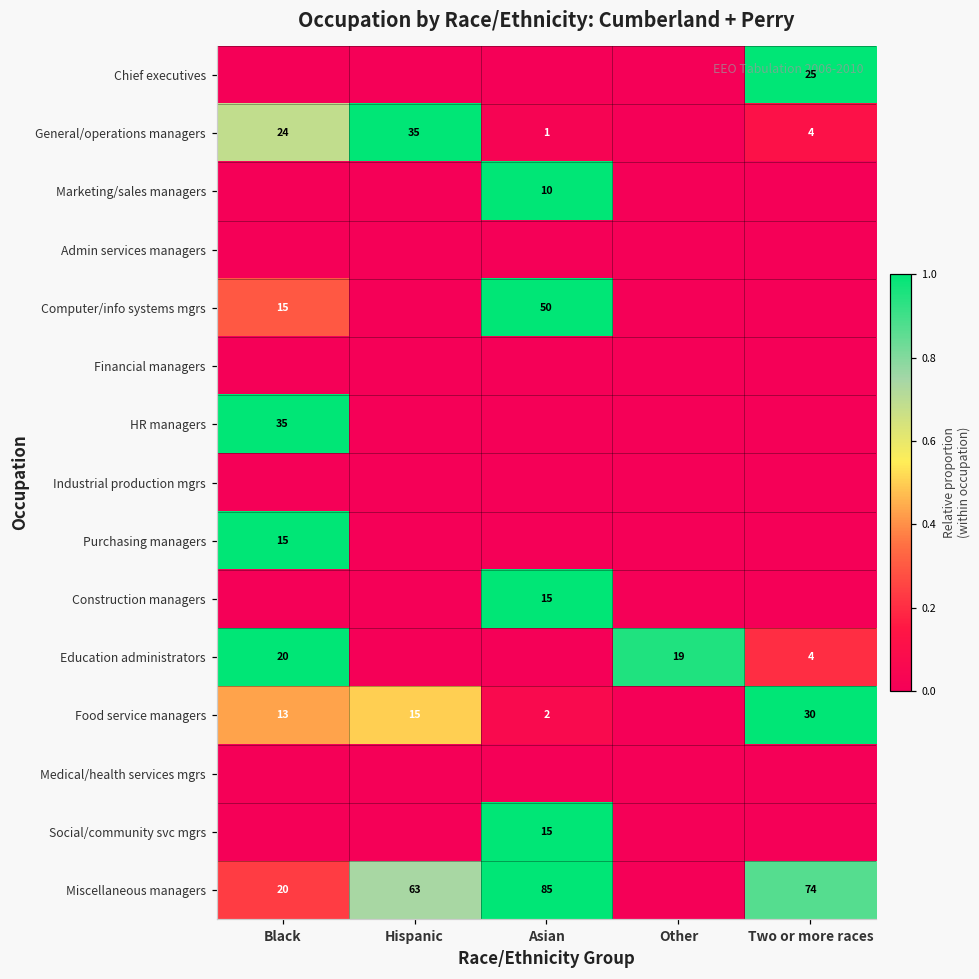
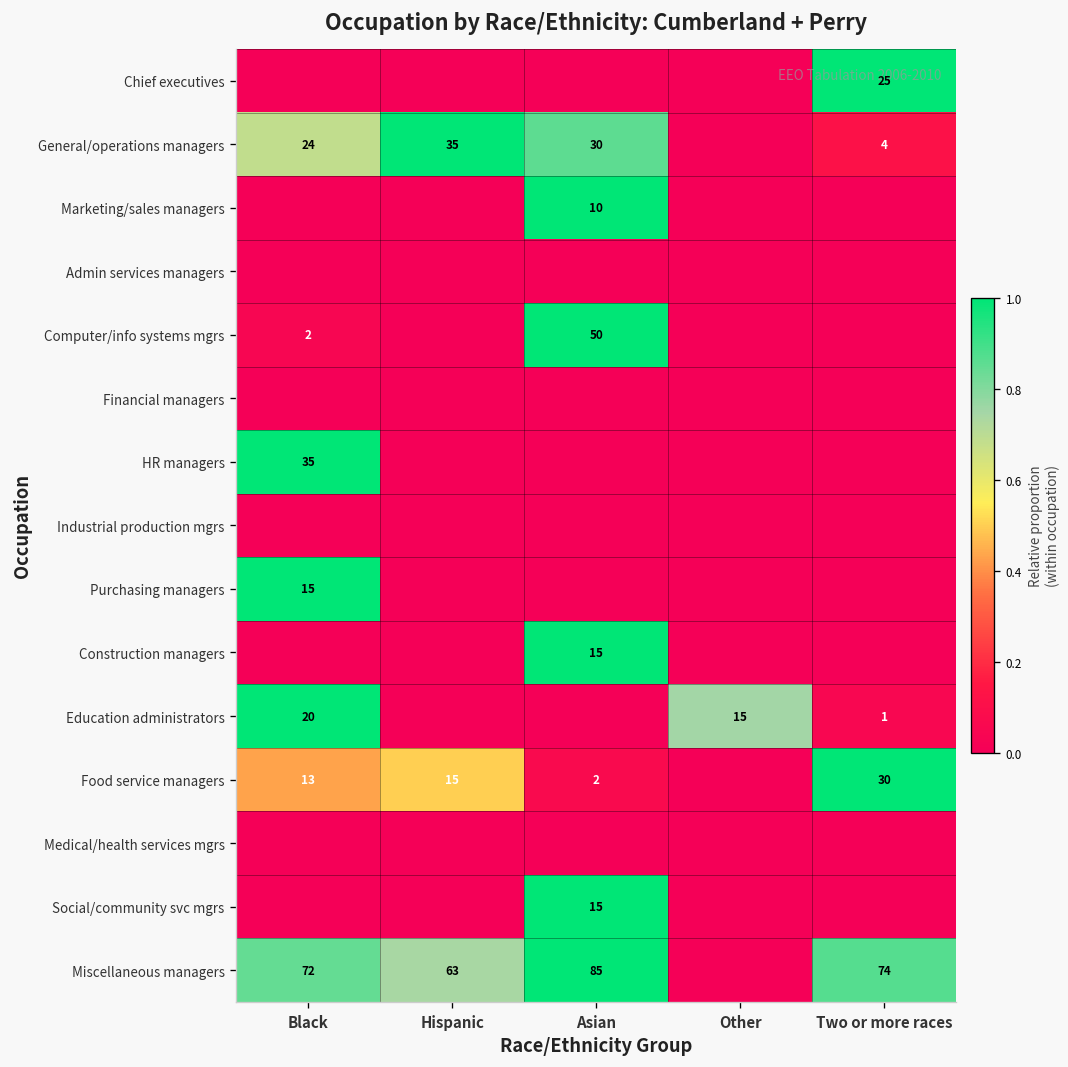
General/operations managers, Asian: 1 -> 30
Computer/info systems mgrs, Black: 15 -> 2
Education administrators, Other: 19 -> 15
Education administrators, Two or more races: 4 -> 1
Miscellaneous managers, Black: 20 -> 72
